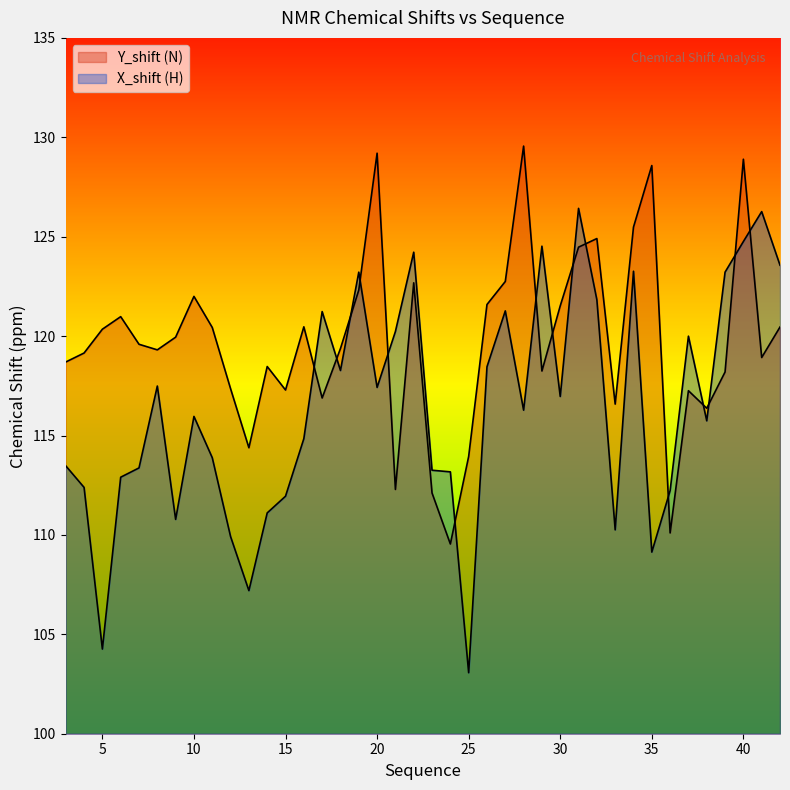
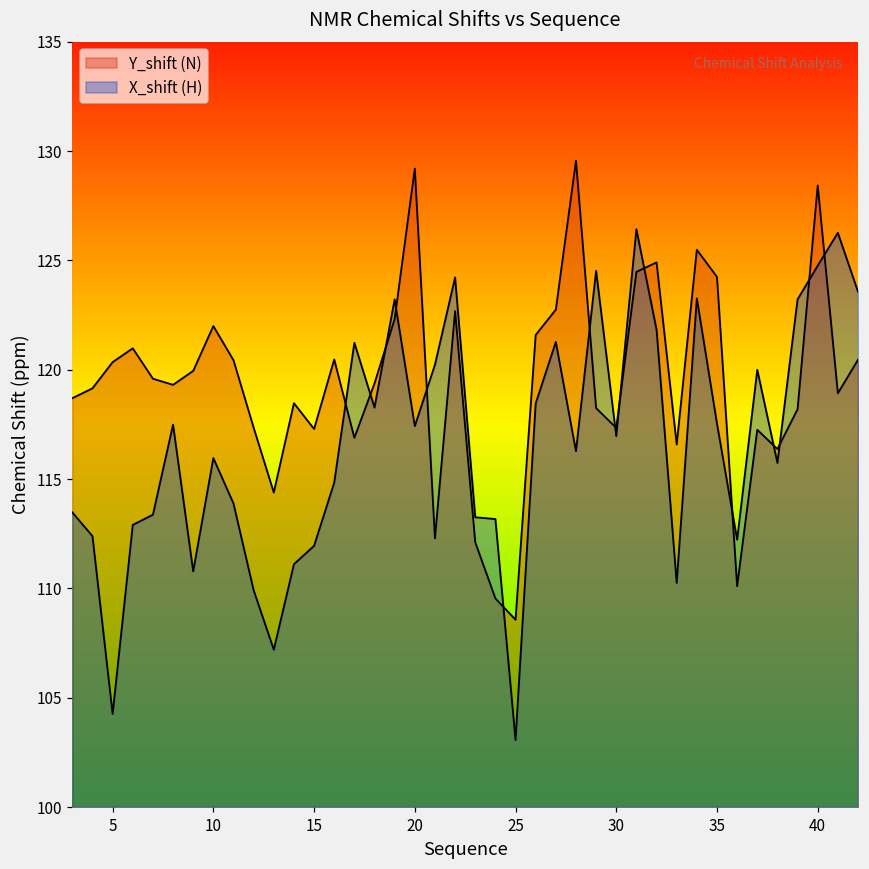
Y_shift (N), 25: 113.9 -> 108.6
Y_shift (N), 30: 121.5 -> 117.3
Y_shift (N), 35: 128.6 -> 124.2
X_shift (H), 35: 109.1 -> 117.5
Y_shift (N), 40: 128.9 -> 128.4
